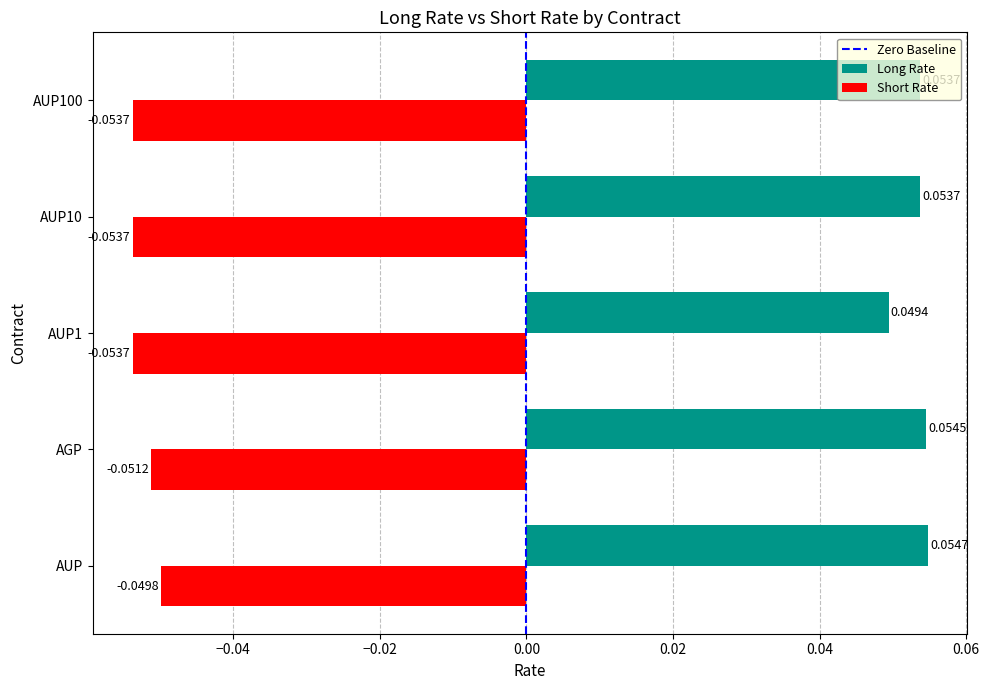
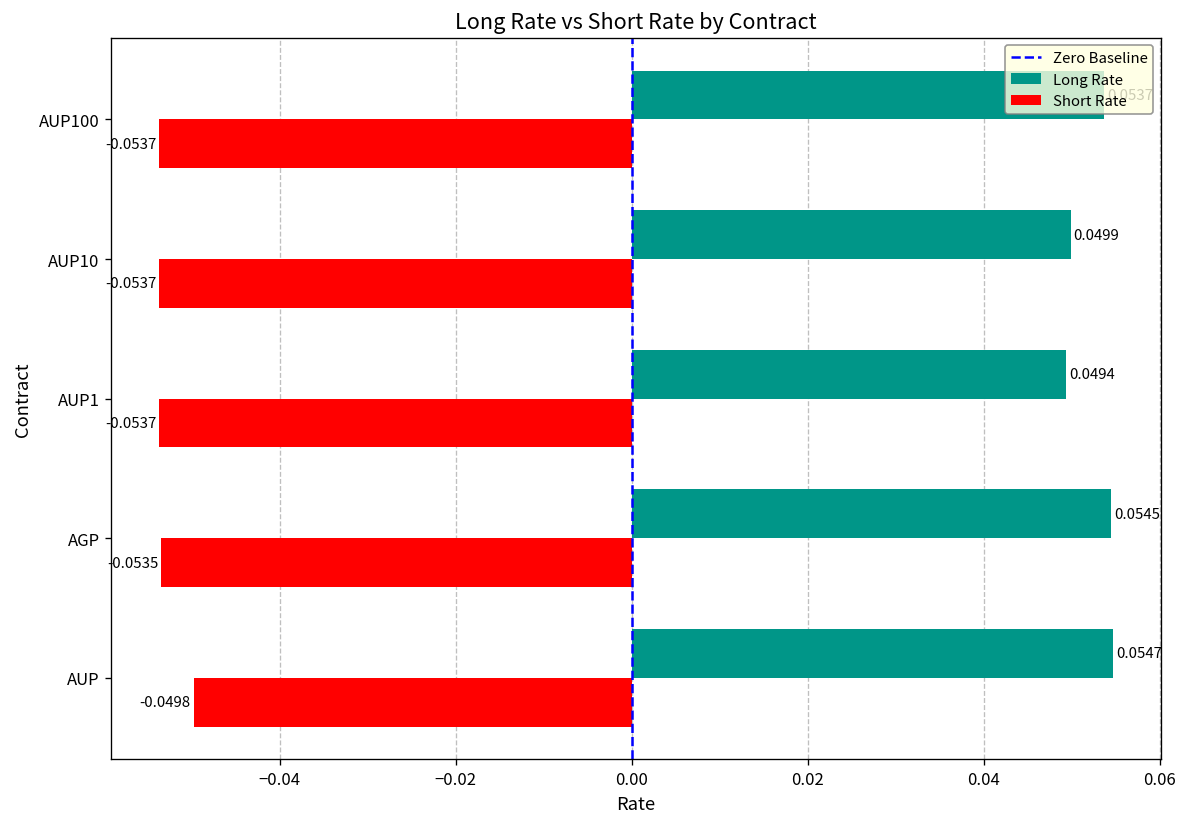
Long Rate, AUP10: 0.0537 -> 0.0499
Short Rate, AGP: -0.0512 -> -0.0535
